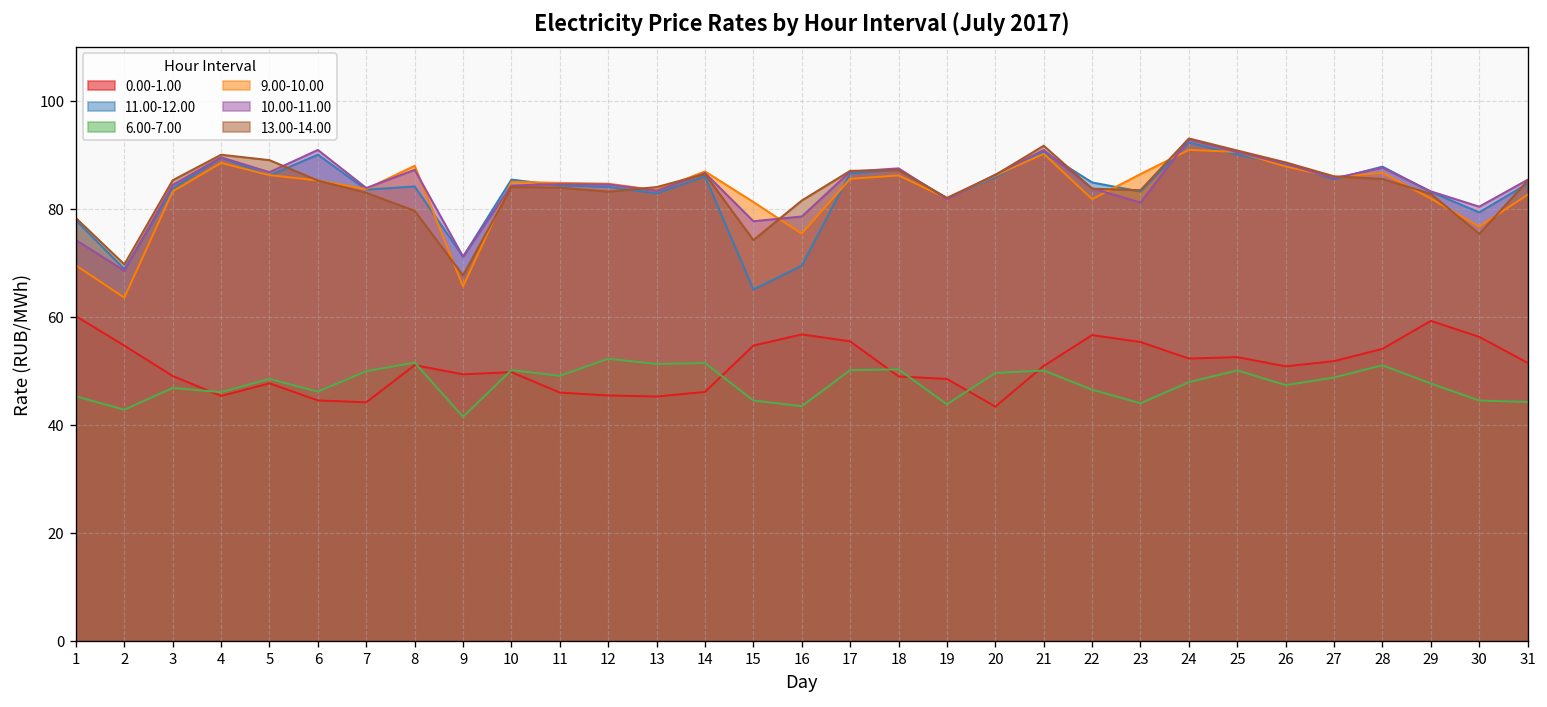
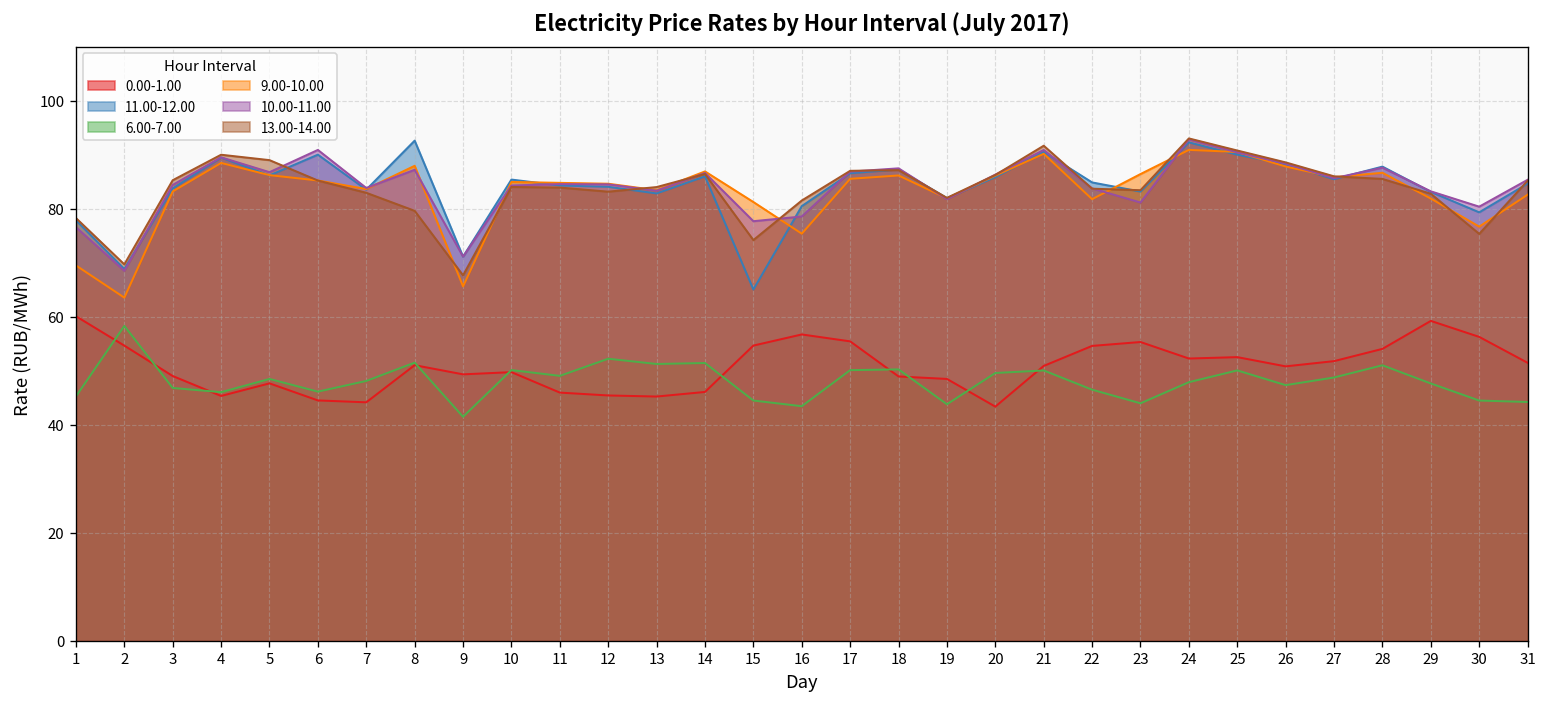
10.00-11.00, 1: 74 -> 77
6.00-7.00, 2: 43 -> 58
6.00-7.00, 7: 50 -> 48
11.00-12.00, 8: 84 -> 93
11.00-12.00, 16: 69 -> 80
0.00-1.00, 22: 57 -> 55
